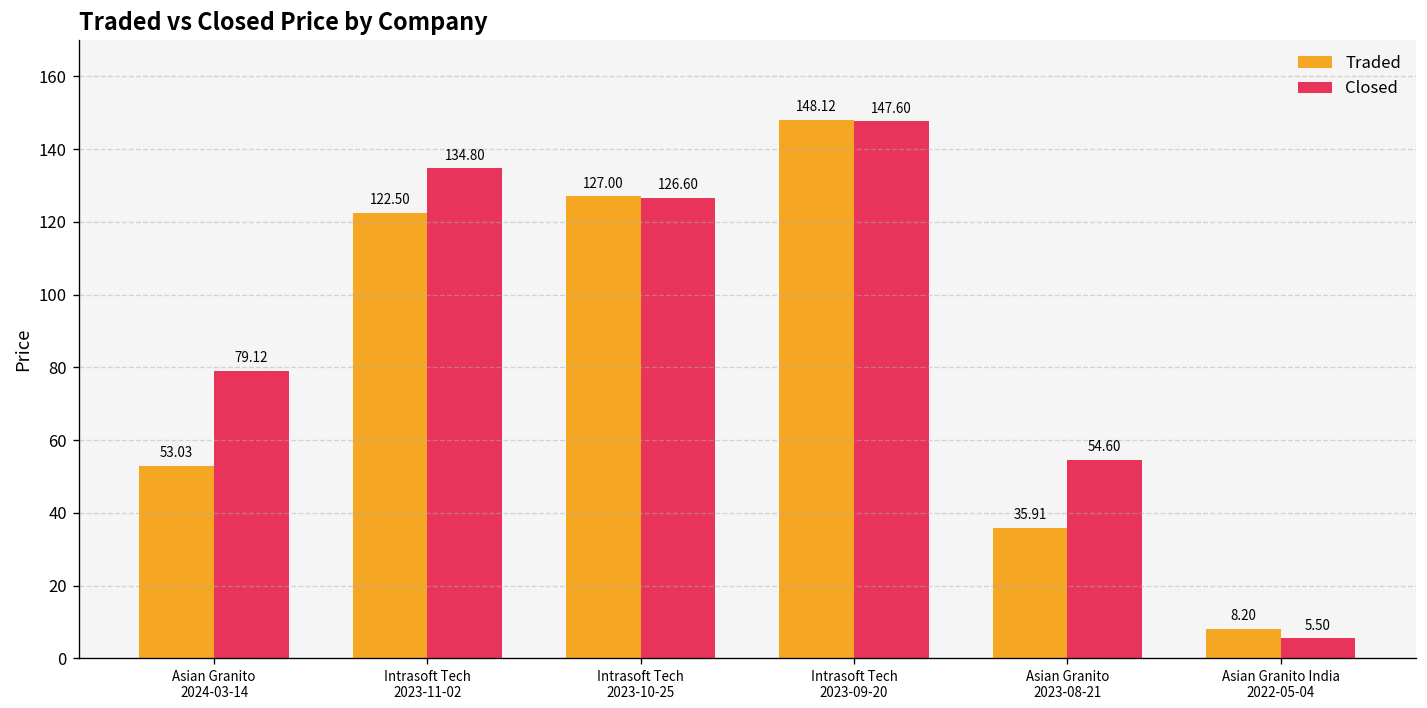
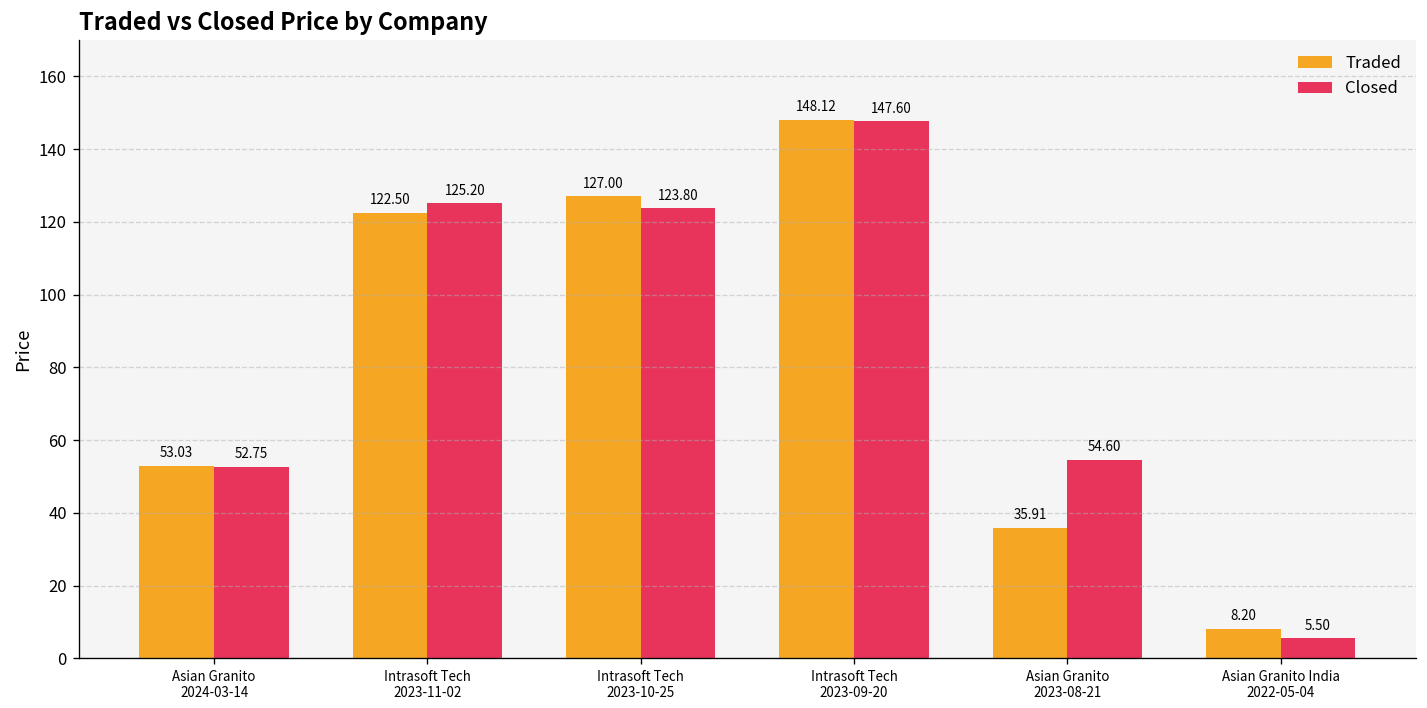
Closed, Asian Granito 2024-03-14: 79.12 -> 52.75
Closed, Intrasoft Tech 2023-11-02: 134.80 -> 125.20
Closed, Intrasoft Tech 2023-10-25: 126.60 -> 123.80
